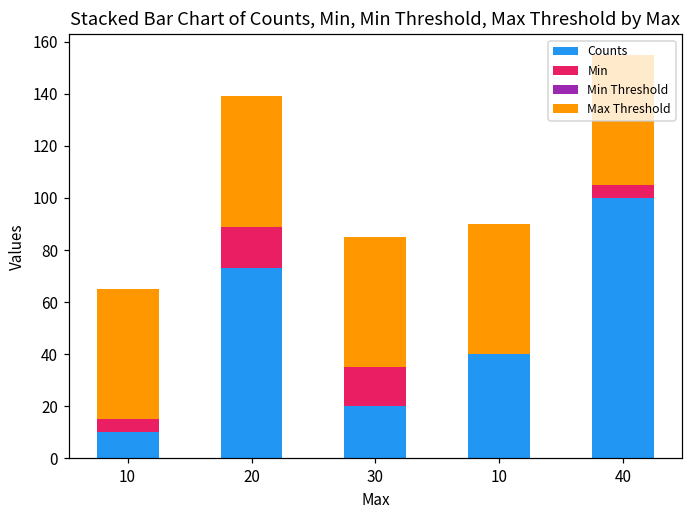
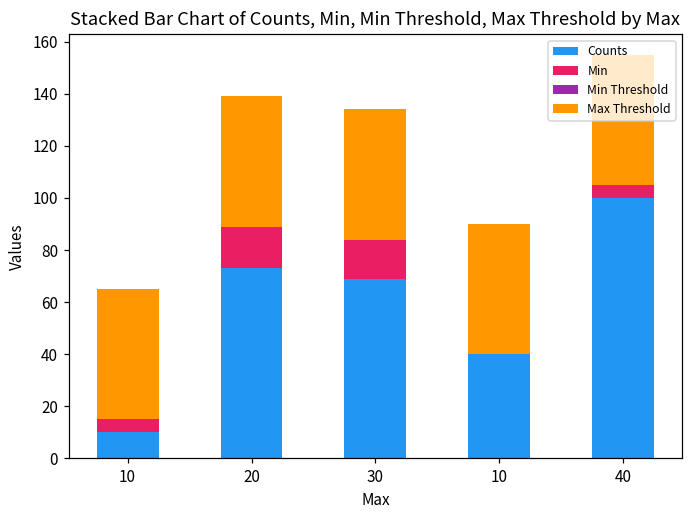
Counts, 30: 20 -> 69
